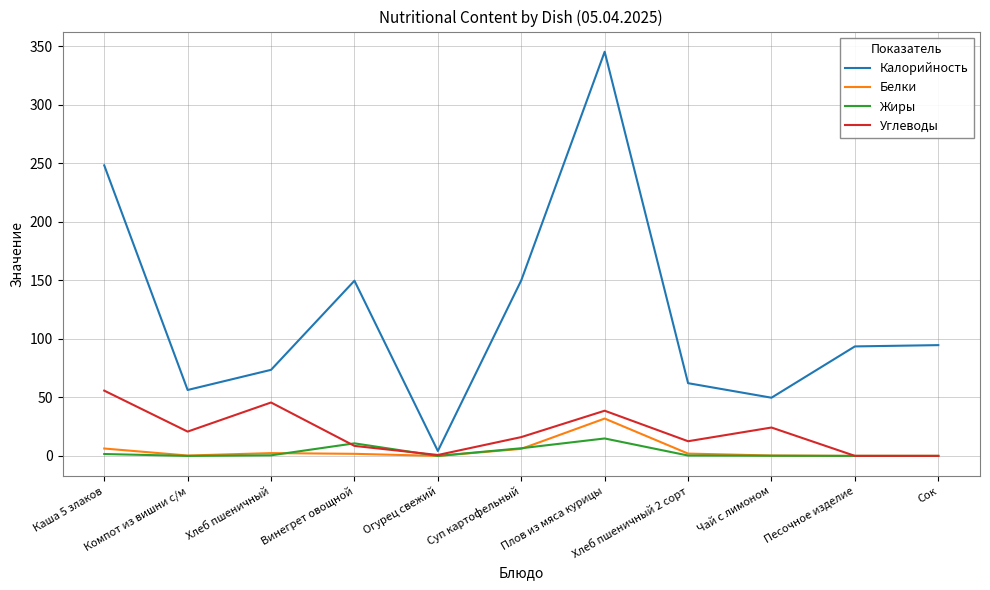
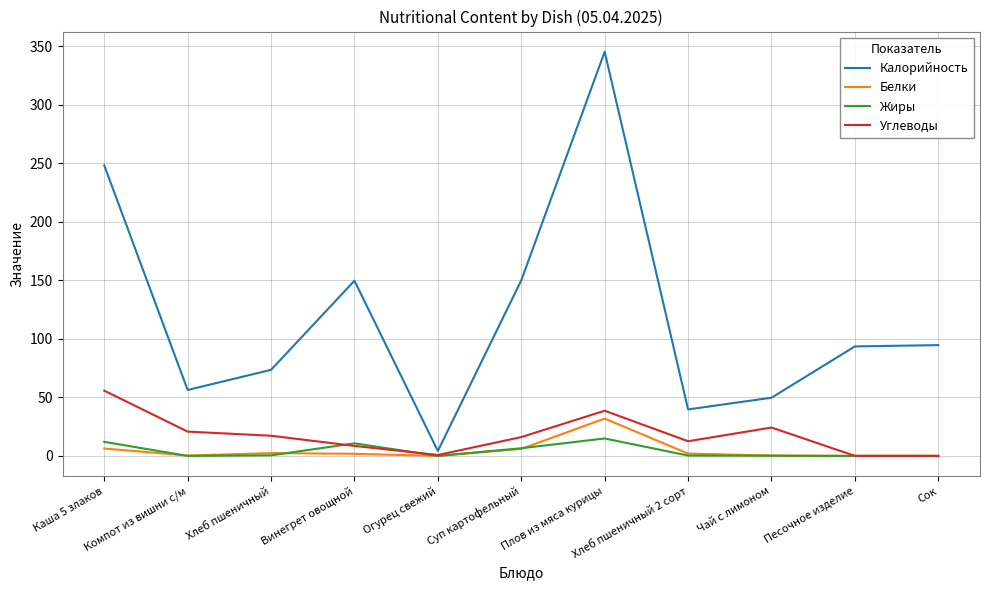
Жиры, Каша 5 злаков: 2 -> 12
Углеводы, Хлеб пшеничный: 46 -> 17
Калорийность, Хлеб пшеничный 2 сорт: 62 -> 40
